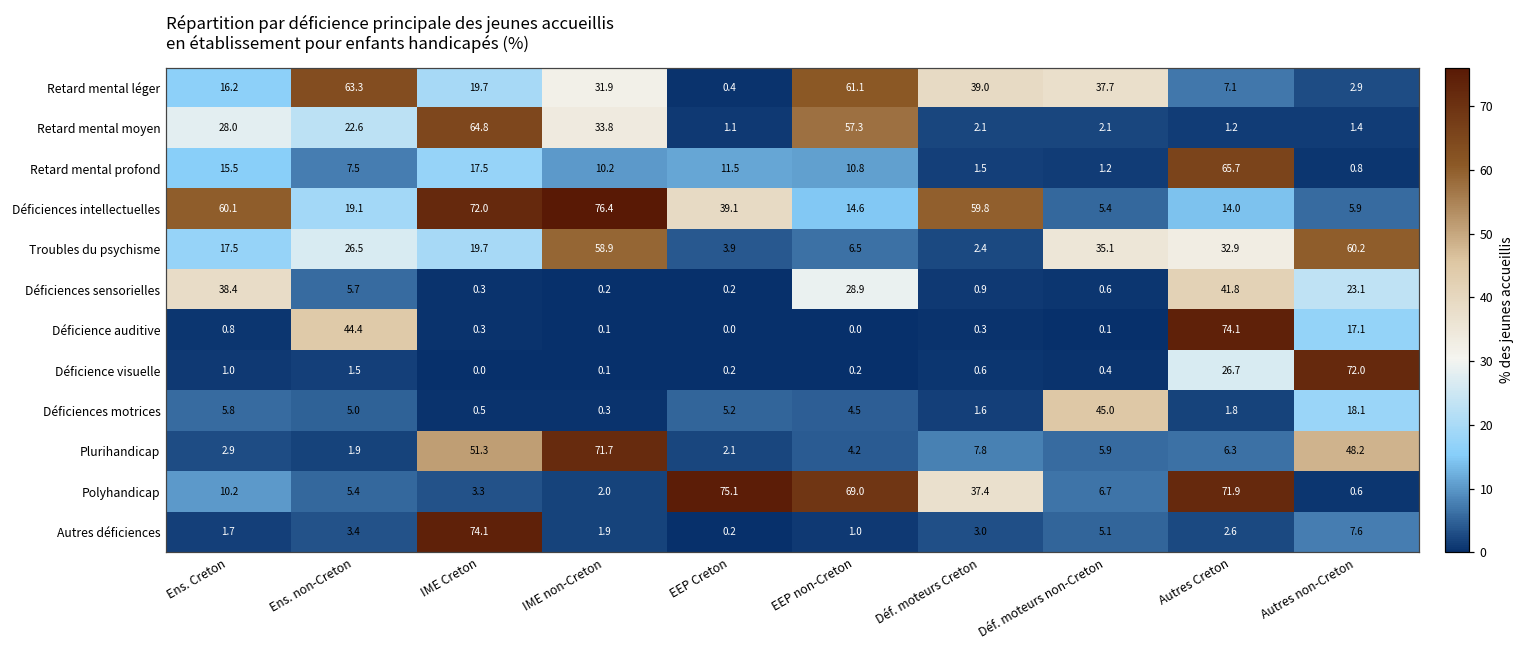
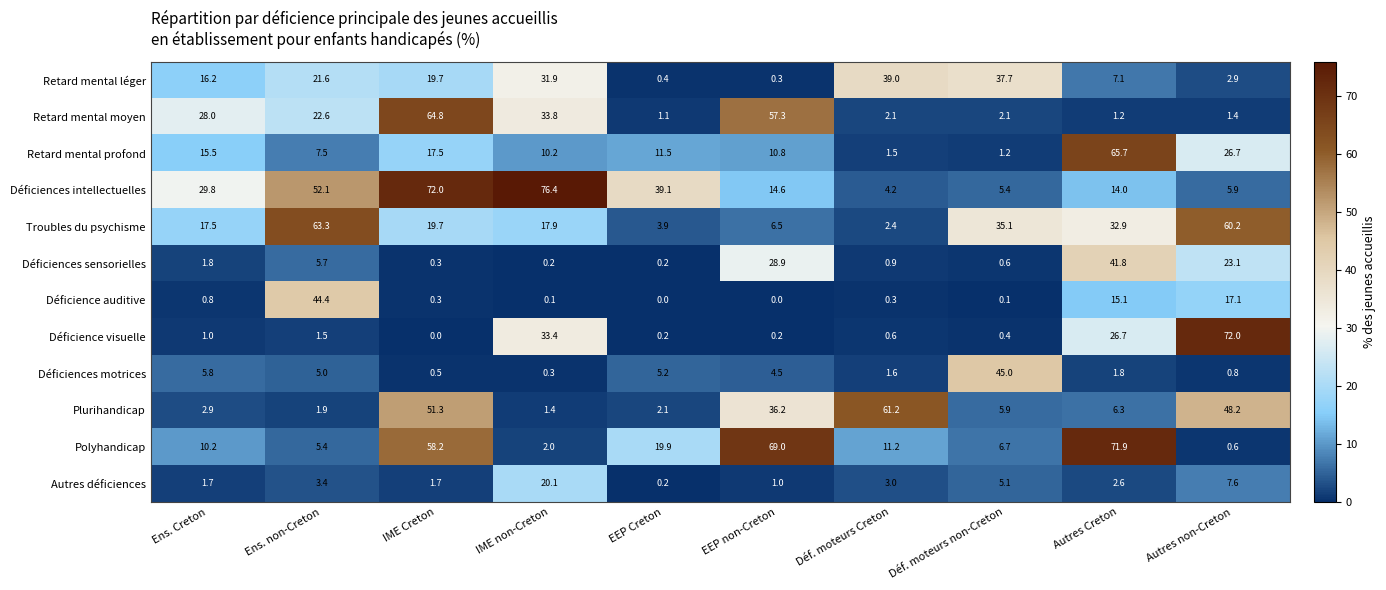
Retard mental léger, Ens. non-Creton: 63.3 -> 21.6
Retard mental léger, EEP non-Creton: 61.1 -> 0.3
Retard mental profond, Autres non-Creton: 0.8 -> 26.7
Déficiences intellectuelles, Ens. Creton: 60.1 -> 29.8
Déficiences intellectuelles, Ens. non-Creton: 19.1 -> 52.1
Déficiences intellectuelles, Déf. moteurs Creton: 59.8 -> 4.2
Troubles du psychisme, Ens. non-Creton: 26.5 -> 63.3
Troubles du psychisme, IME non-Creton: 58.9 -> 17.9
Déficiences sensorielles, Ens. Creton: 38.4 -> 1.8
Déficience auditive, Autres Creton: 74.1 -> 15.1
Déficience visuelle, IME non-Creton: 0.1 -> 33.4
Déficiences motrices, Autres non-Creton: 18.1 -> 0.8
Plurihandicap, IME non-Creton: 71.7 -> 1.4
Plurihandicap, EEP non-Creton: 4.2 -> 36.2
Plurihandicap, Déf. moteurs Creton: 7.8 -> 61.2
Polyhandicap, IME Creton: 3.3 -> 58.2
Polyhandicap, EEP Creton: 75.1 -> 19.9
Polyhandicap, Déf. moteurs Creton: 37.4 -> 11.2
Autres déficiences, IME Creton: 74.1 -> 1.7
Autres déficiences, IME non-Creton: 1.9 -> 20.1
